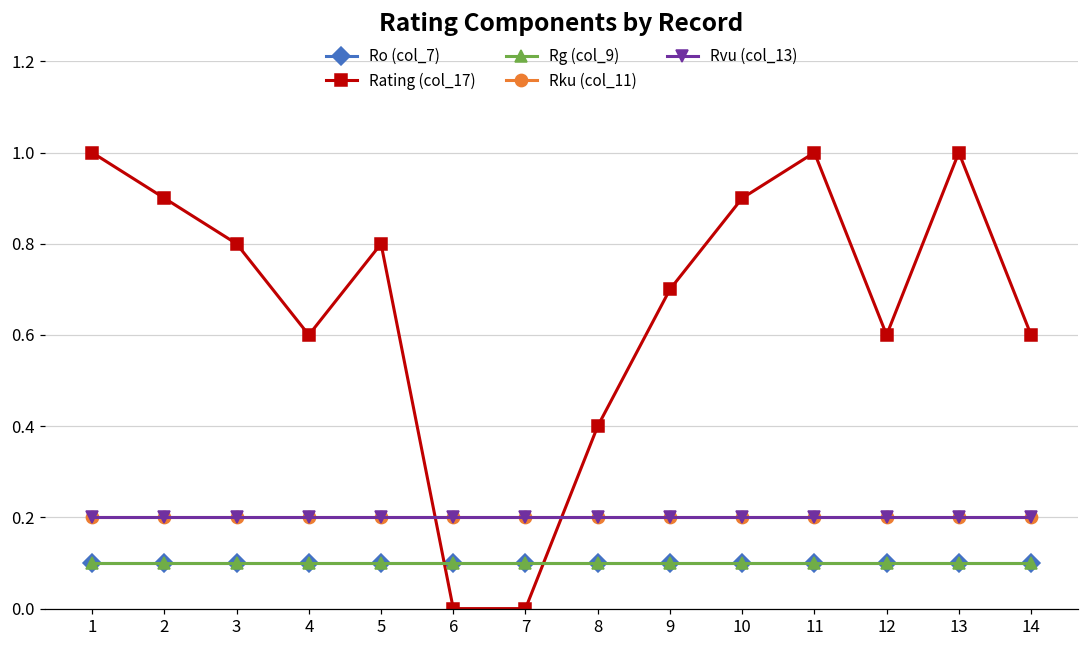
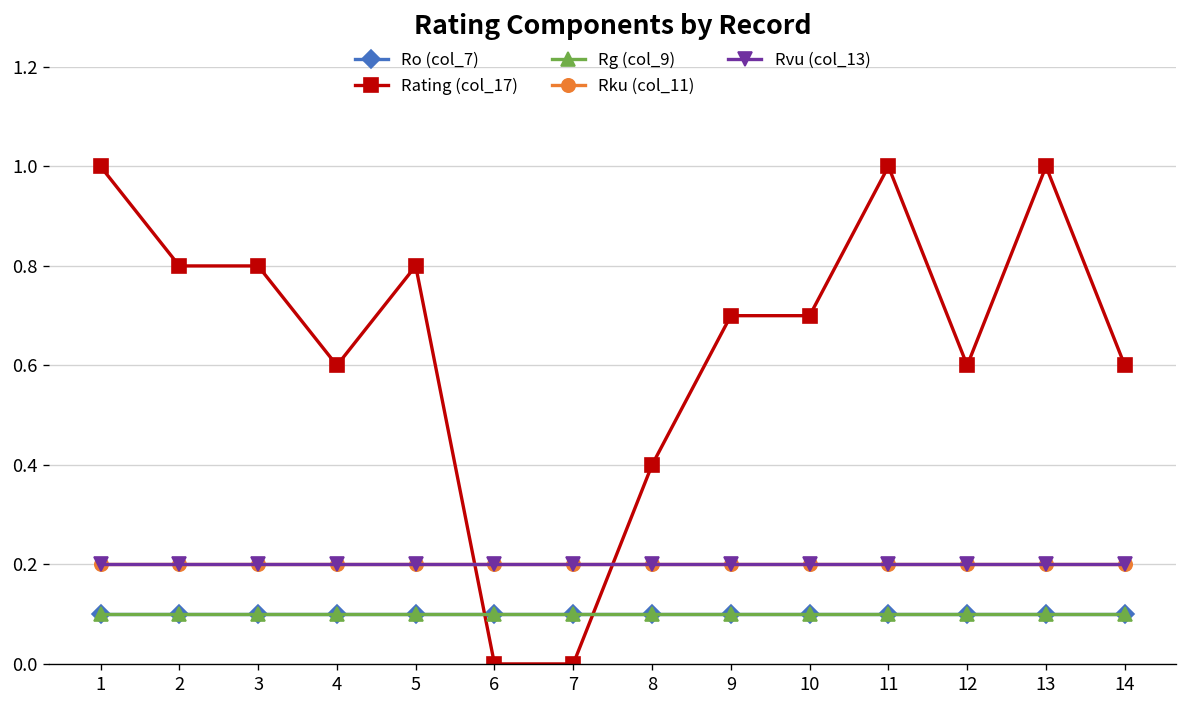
Rating (col_17), 2: 0.9 -> 0.8
Rating (col_17), 10: 0.9 -> 0.7
